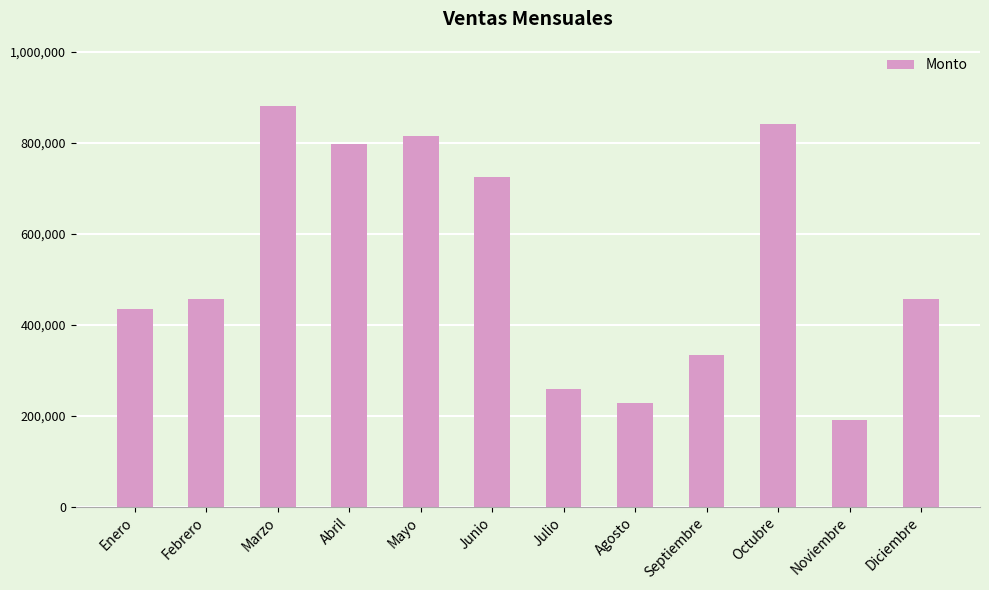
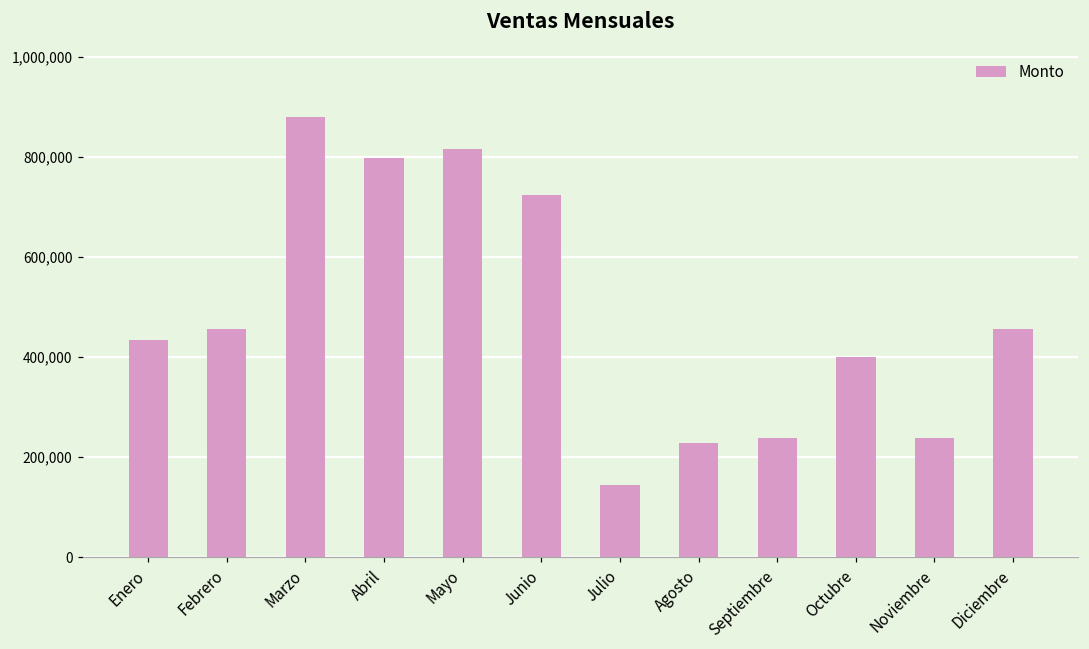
Julio: 260,000 -> 140,000
Septiembre: 330,000 -> 240,000
Octubre: 840,000 -> 400,000
Noviembre: 190,000 -> 240,000
